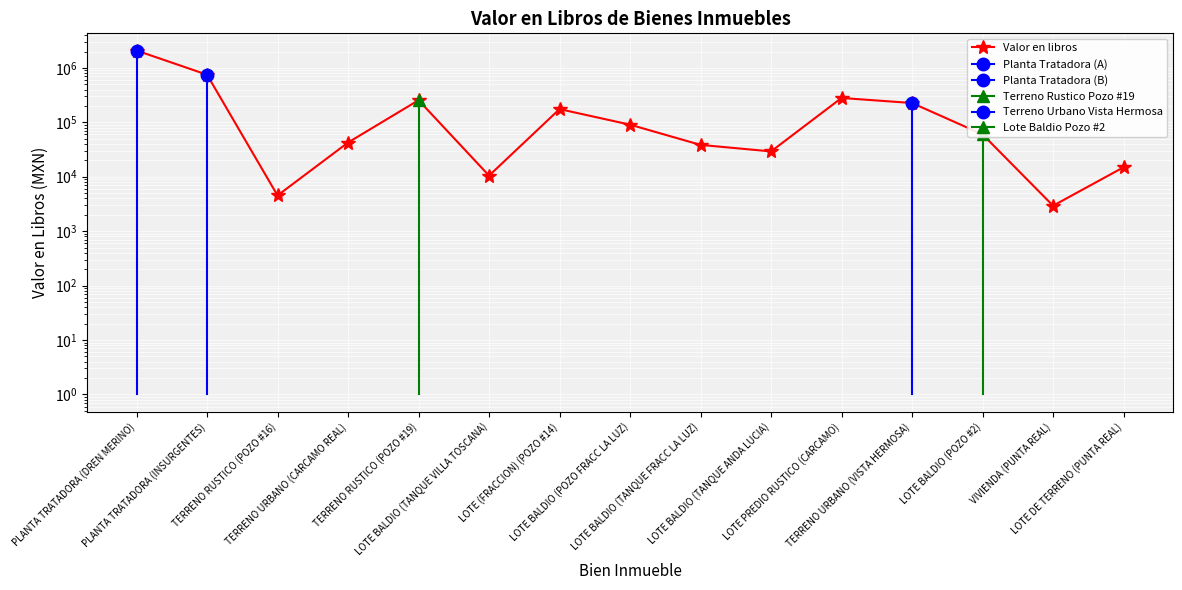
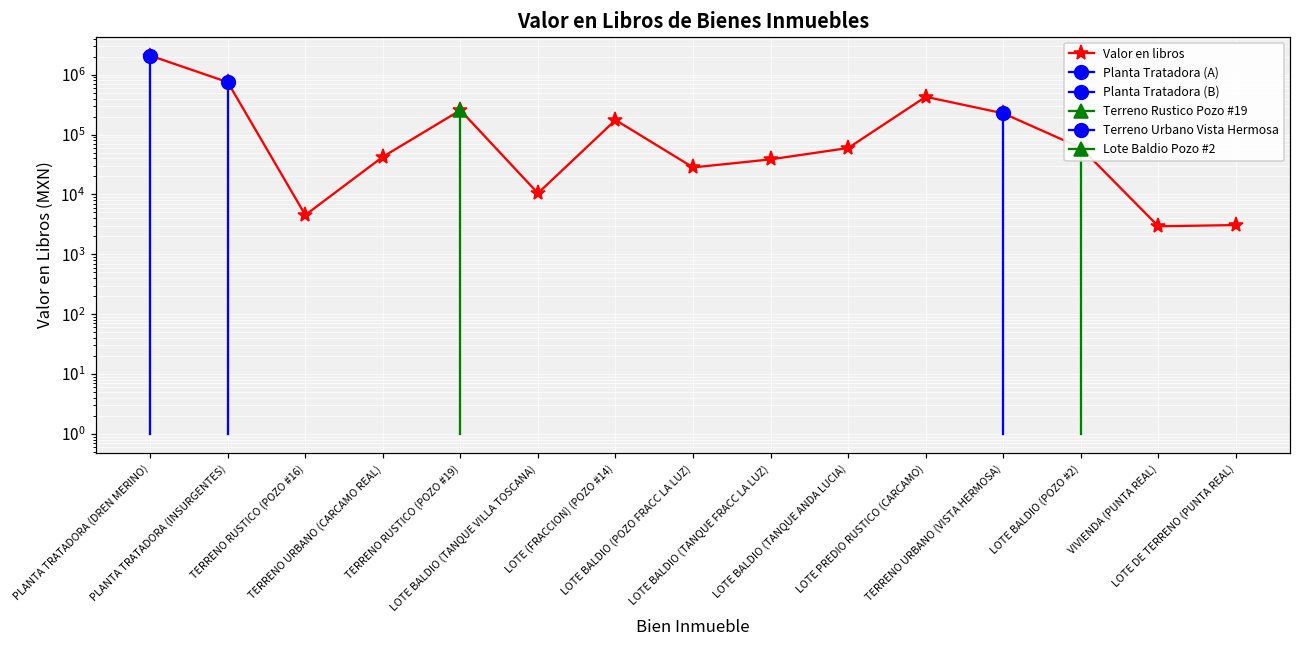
Valor en libros, LOTE BALDIO (POZO FRACC LA LUZ): 90000 -> 30000
Valor en libros, LOTE BALDIO (TANQUE ANDA LUCIA): 30000 -> 60000
Valor en libros, LOTE PREDIO RUSTICO (CARCAMO): 300000 -> 400000
Valor en libros, LOTE DE TERRENO (PUNTA REAL): 15000 -> 3000
